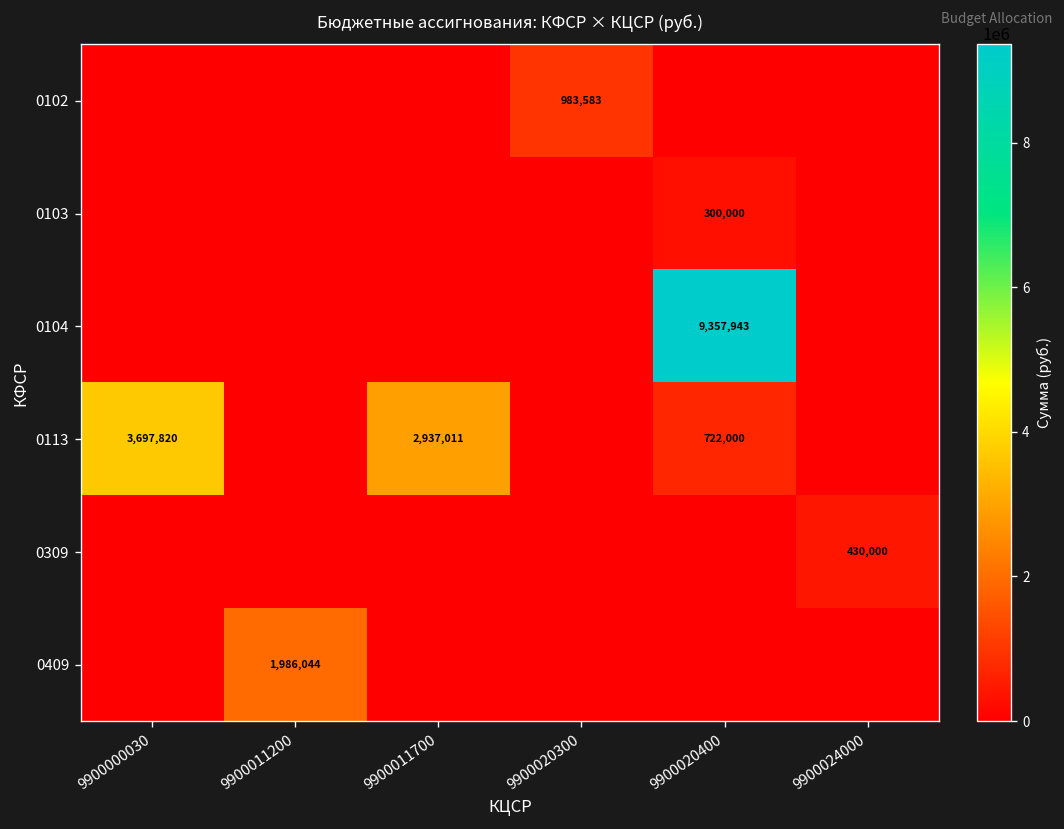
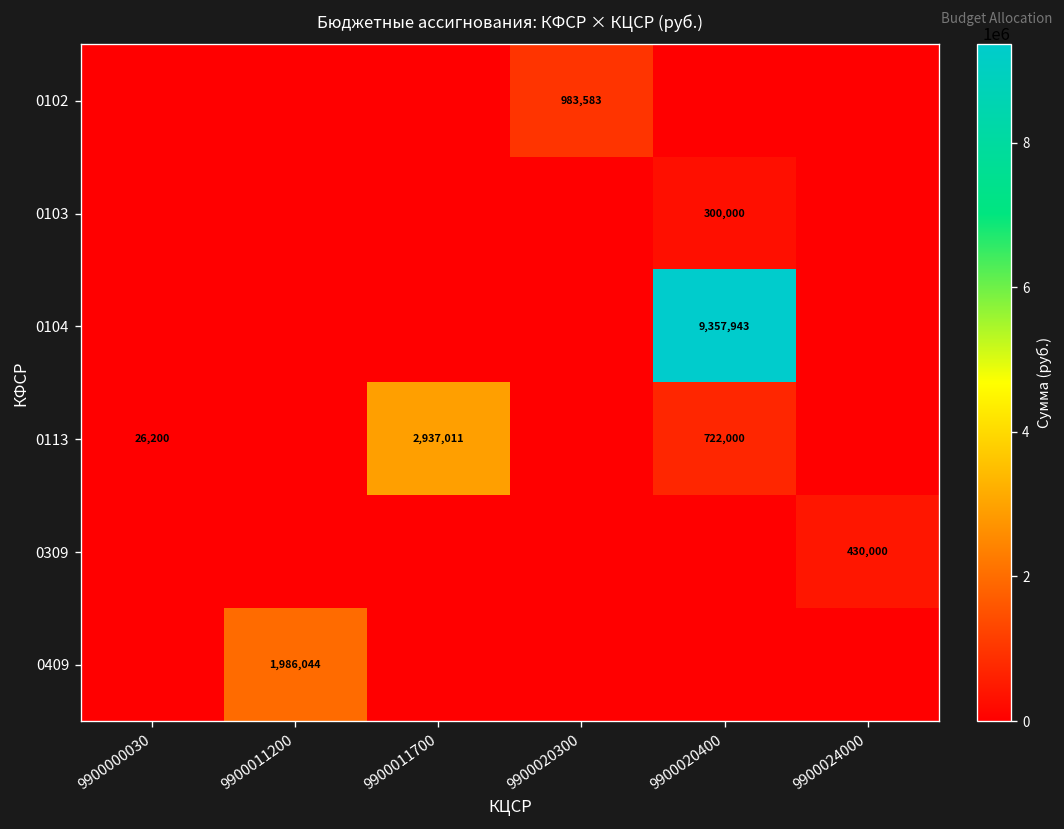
0113, 9900000030: 3,697,820 -> 26,200
